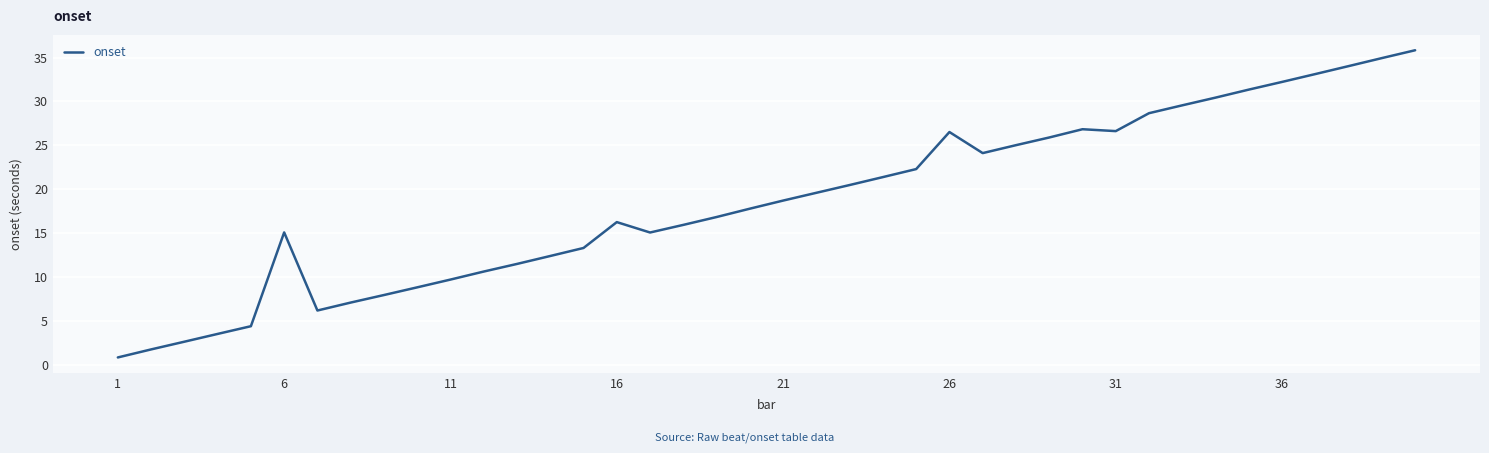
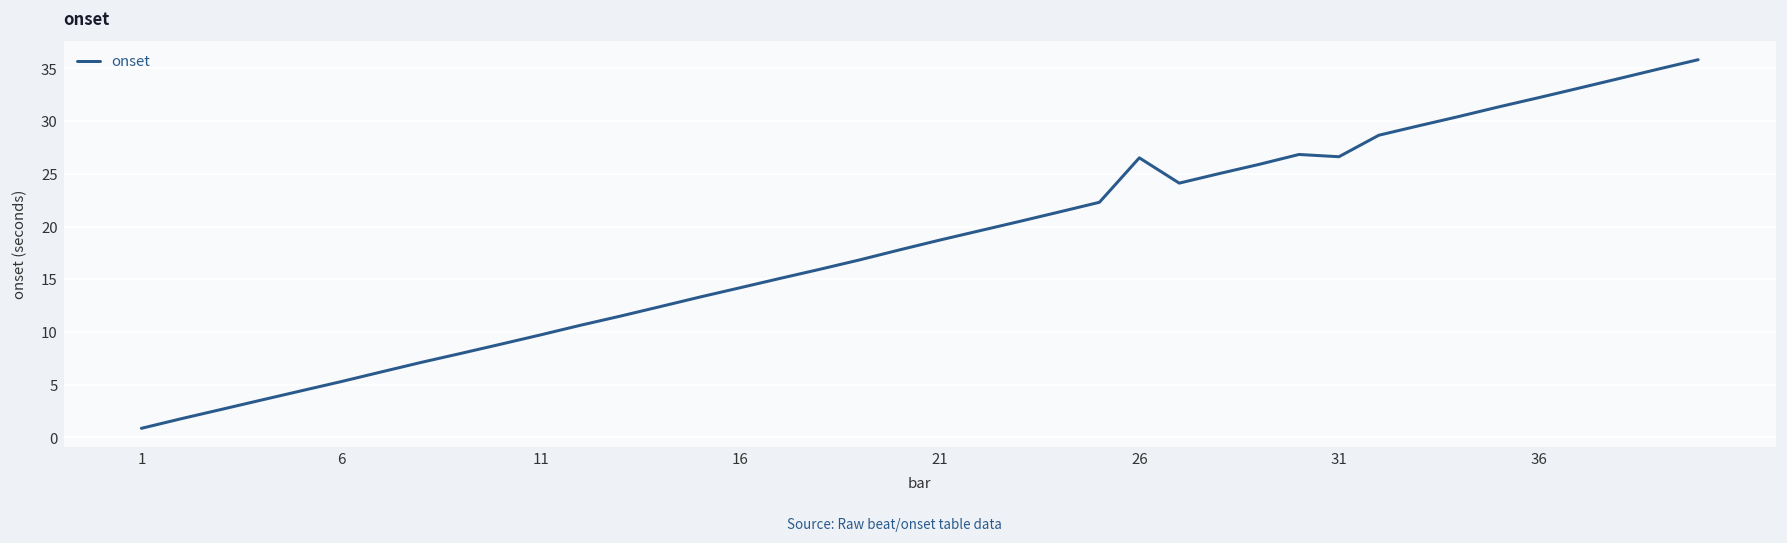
6: 15 -> 5
16: 16 -> 14
